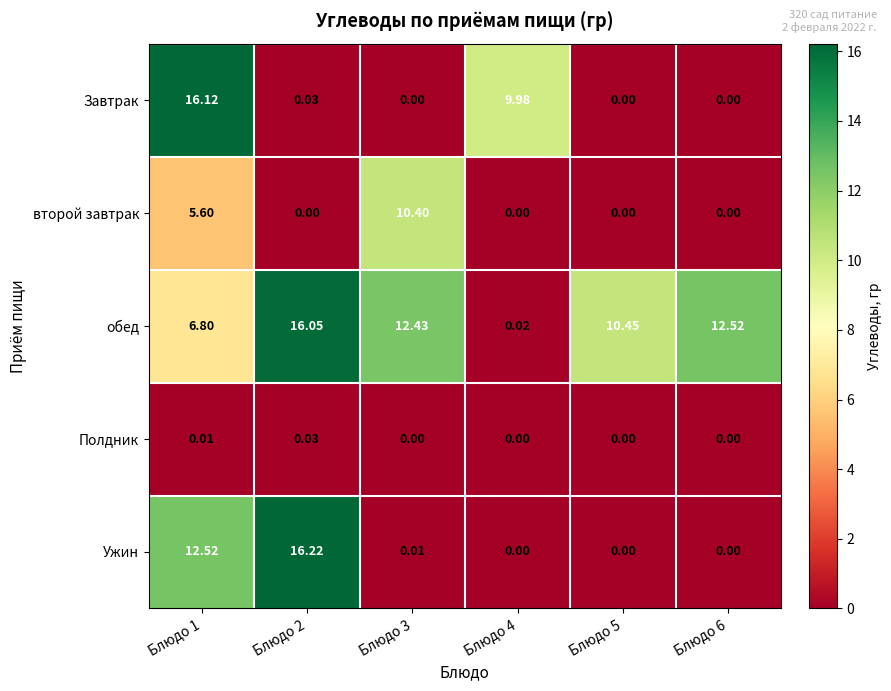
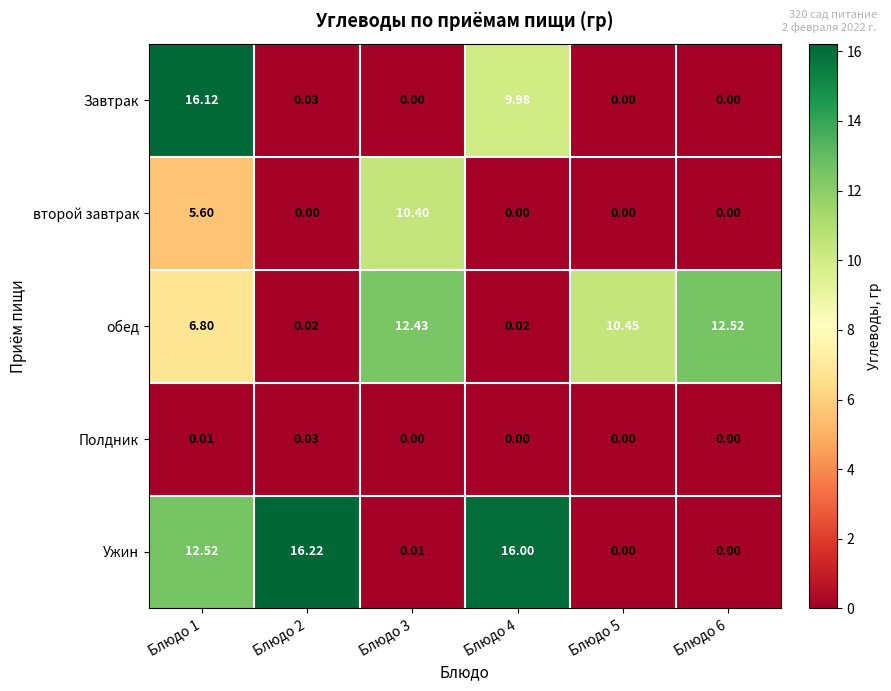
обед, Блюдо 2: 16.05 -> 0.02
Ужин, Блюдо 4: 0.00 -> 16.00
